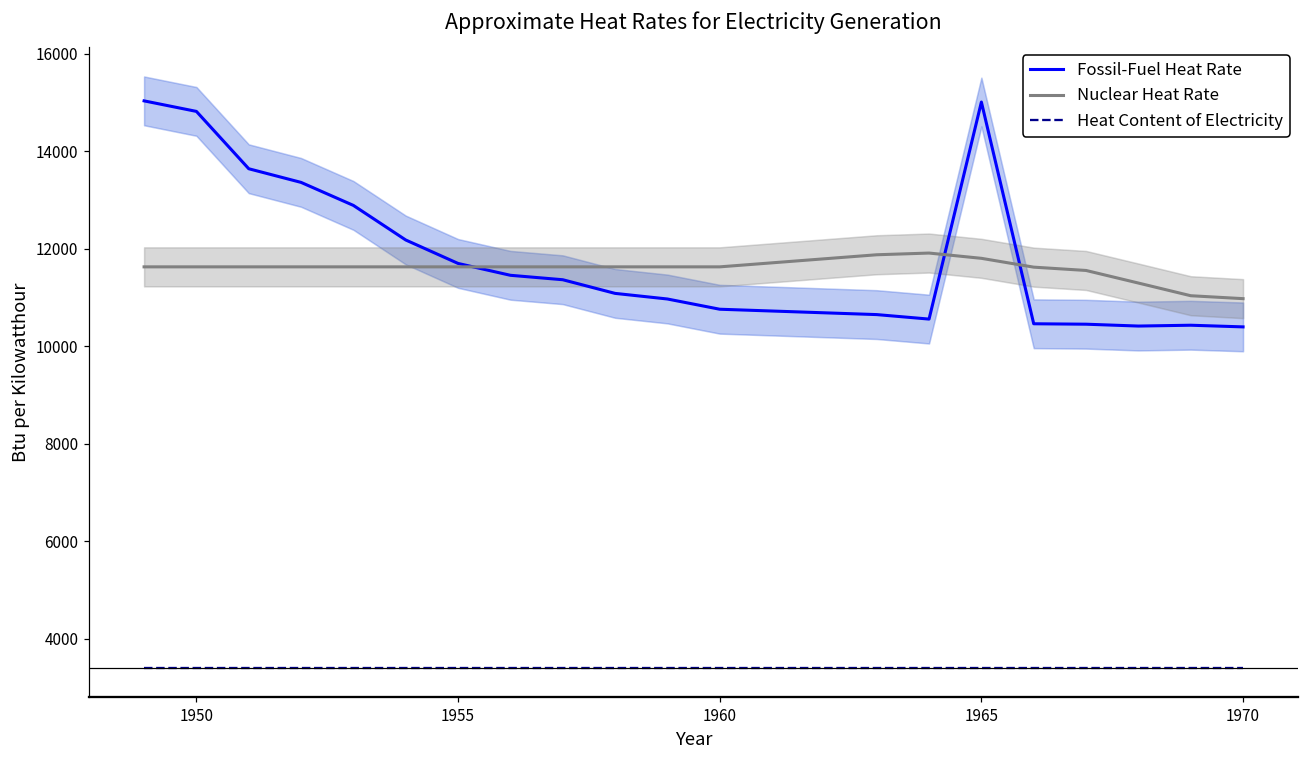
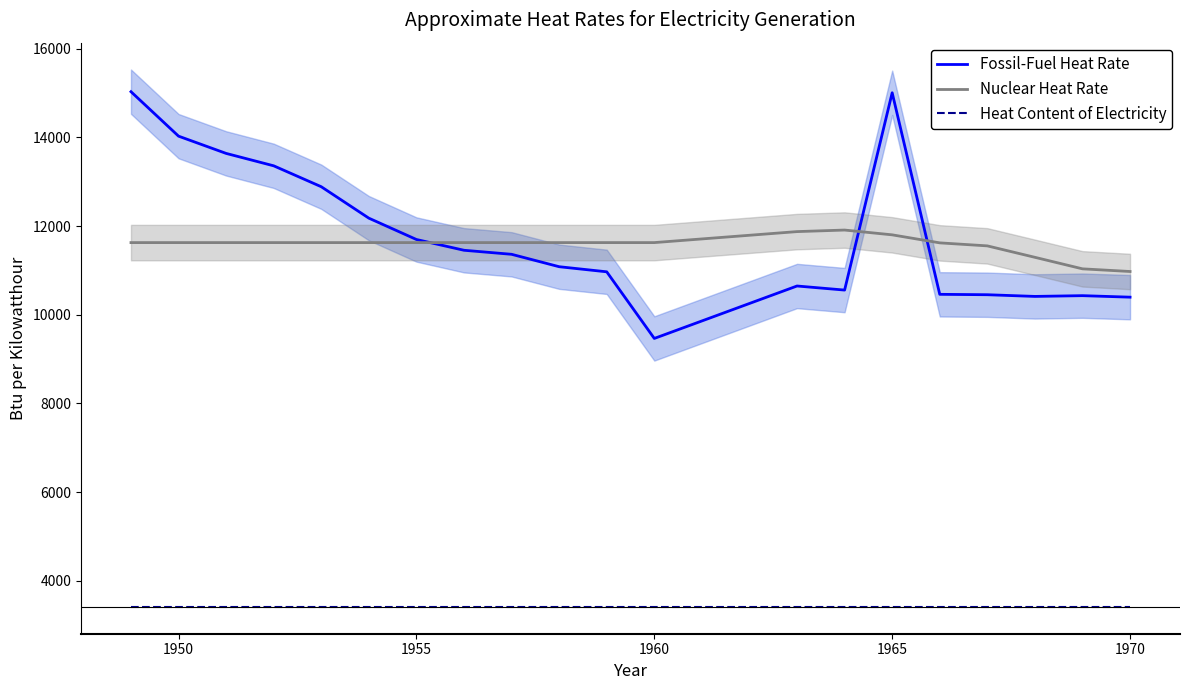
Fossil-Fuel Heat Rate, 1950: 14800 -> 14000
Fossil-Fuel Heat Rate, 1960: 10800 -> 9500
